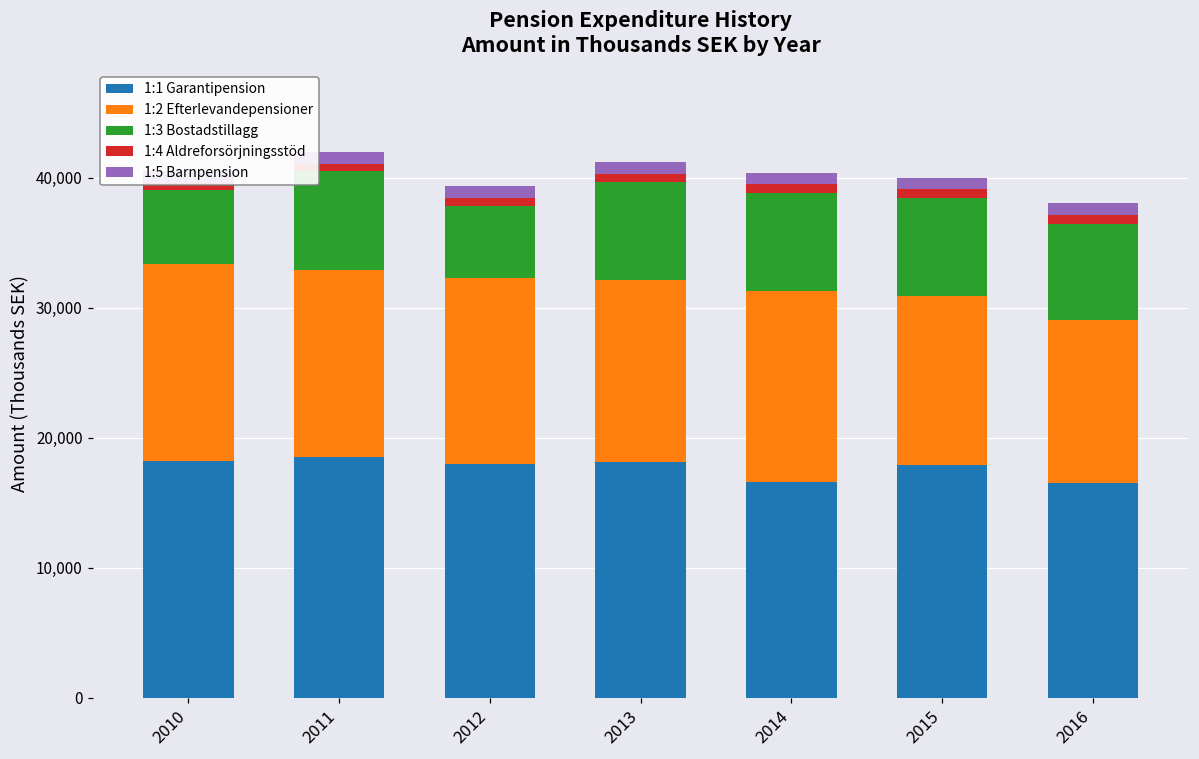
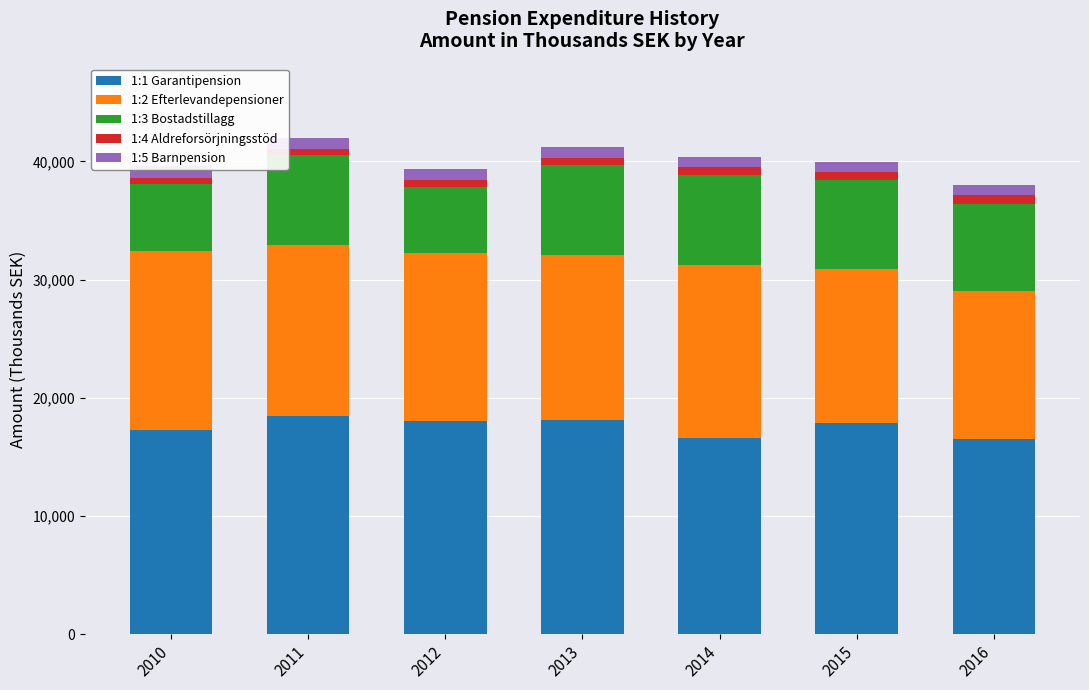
1:1 Garantipension, 2010: 18,200 -> 17,300
